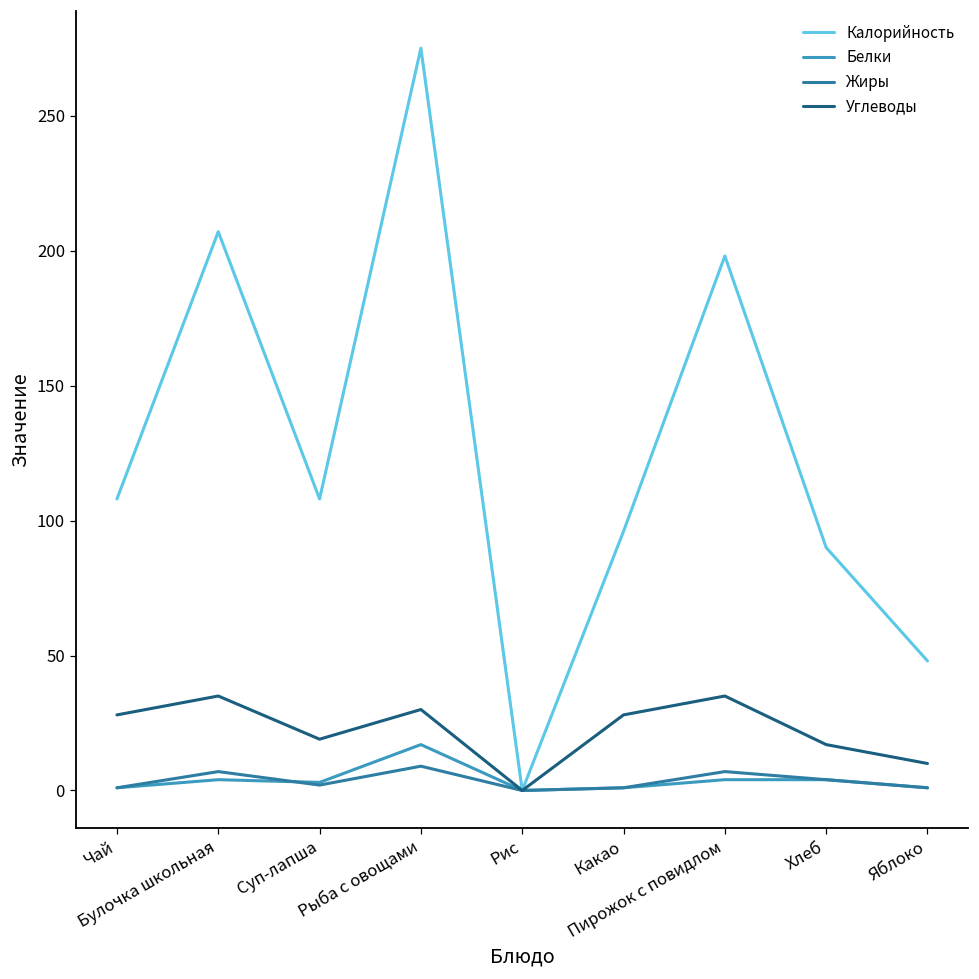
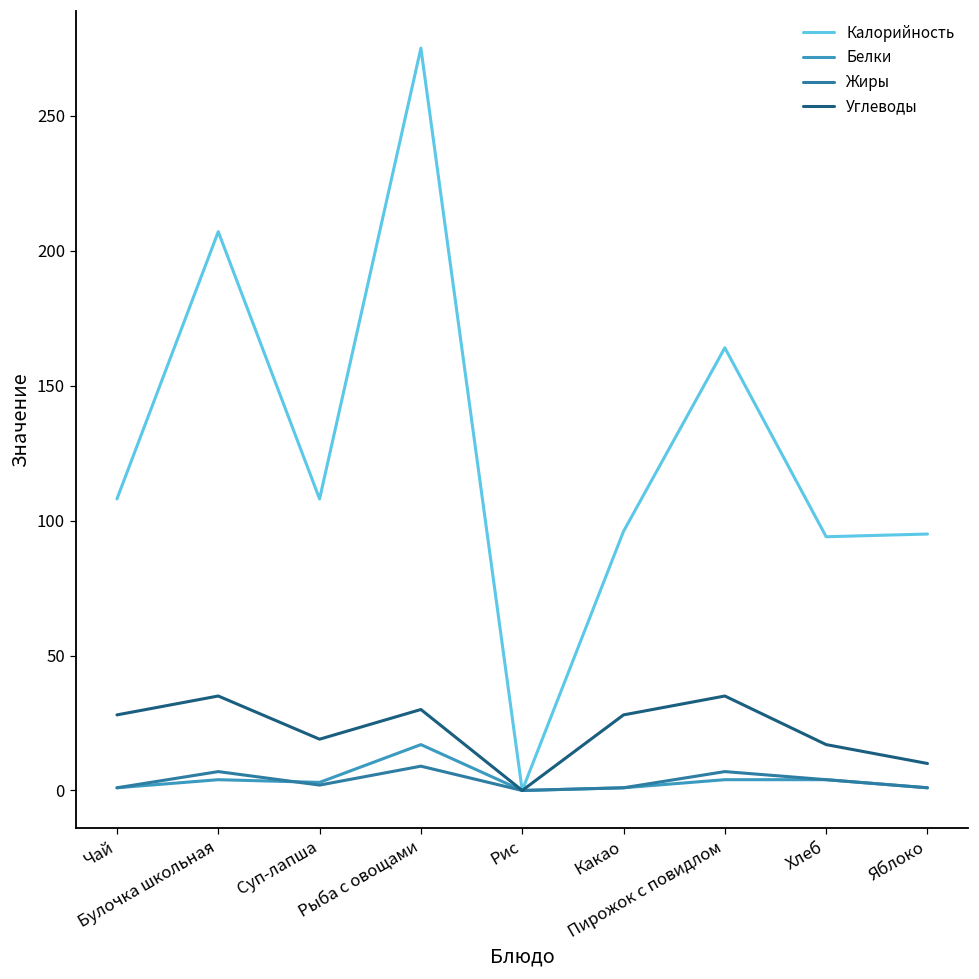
Калорийность, Пирожок с повидлом: 198 -> 164
Калорийность, Хлеб: 90 -> 94
Калорийность, Яблоко: 48 -> 95
